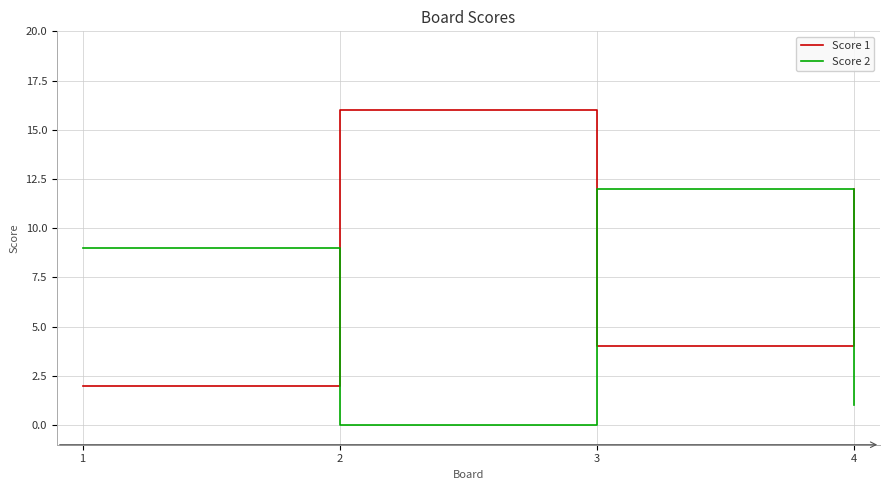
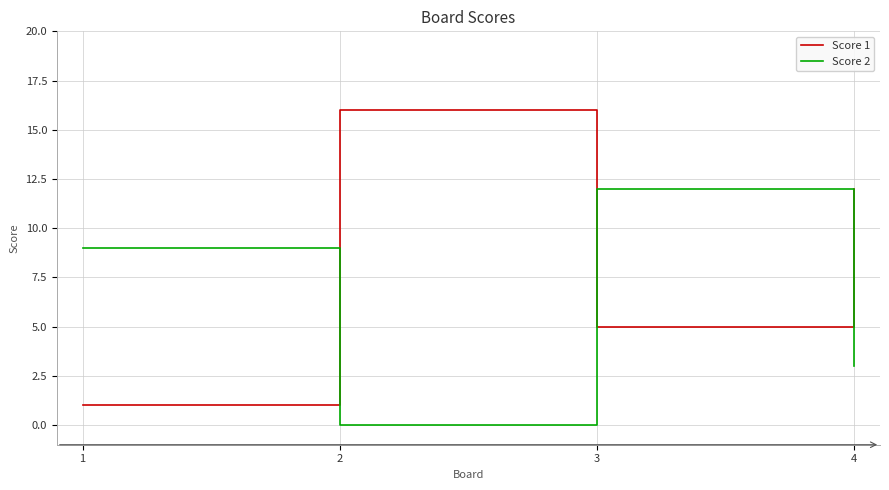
Score 1, 1: 2 -> 1
Score 1, 3: 4 -> 5
Score 2, 4: 1 -> 3
